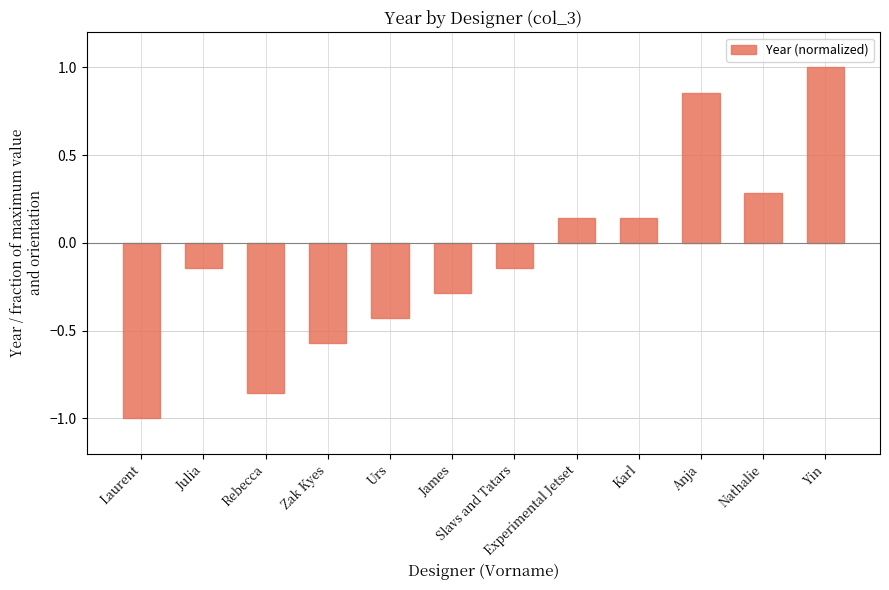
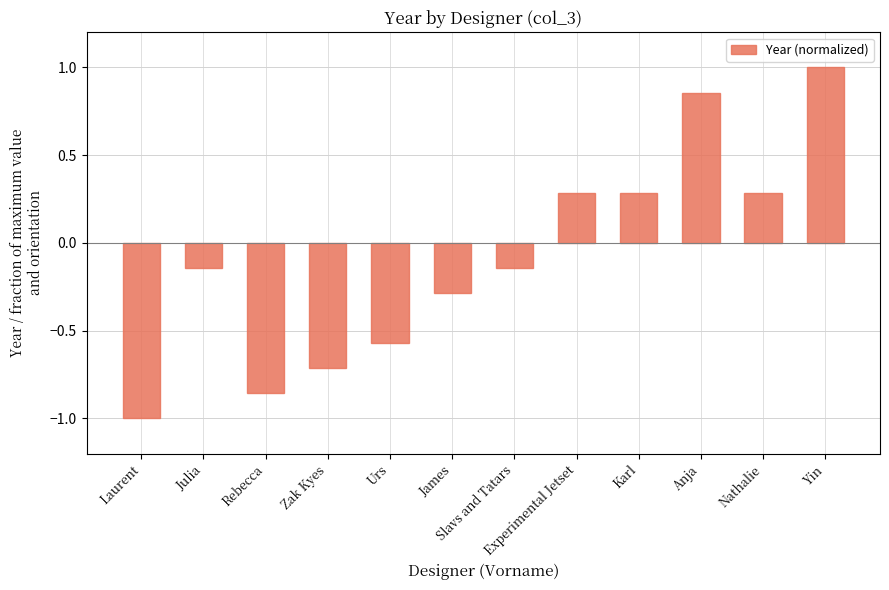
Zak Kyes: -0.57 -> -0.71
Urs: -0.43 -> -0.57
Experimental Jetset: 0.14 -> 0.29
Karl: 0.14 -> 0.29
